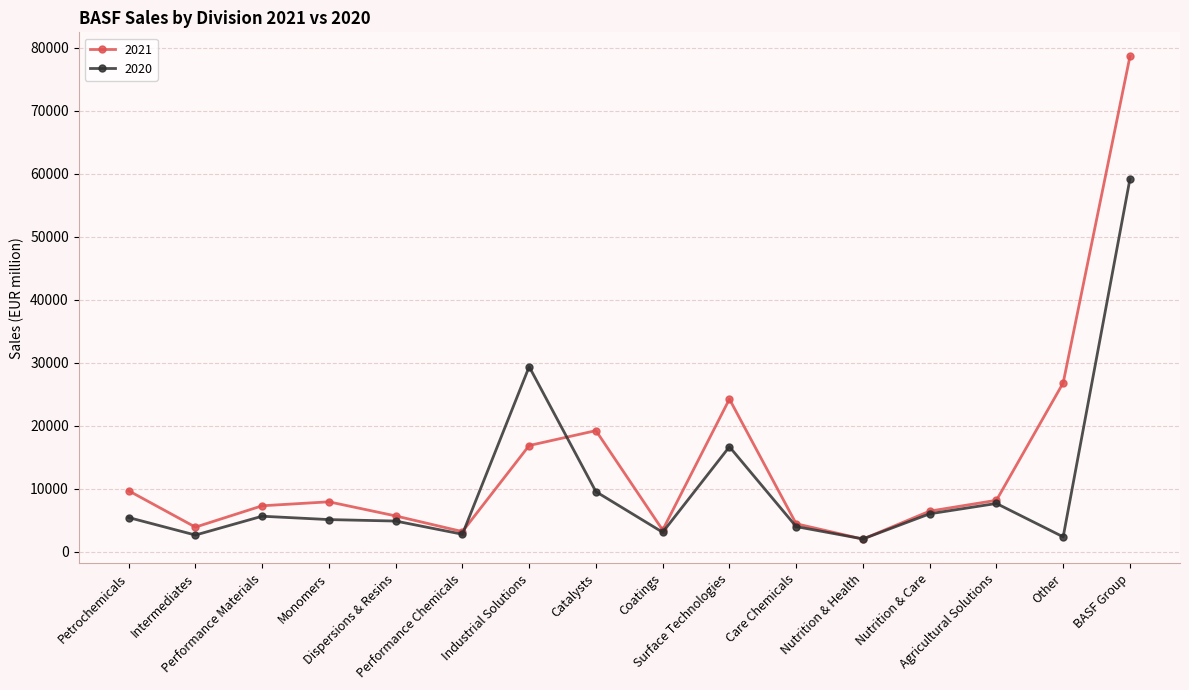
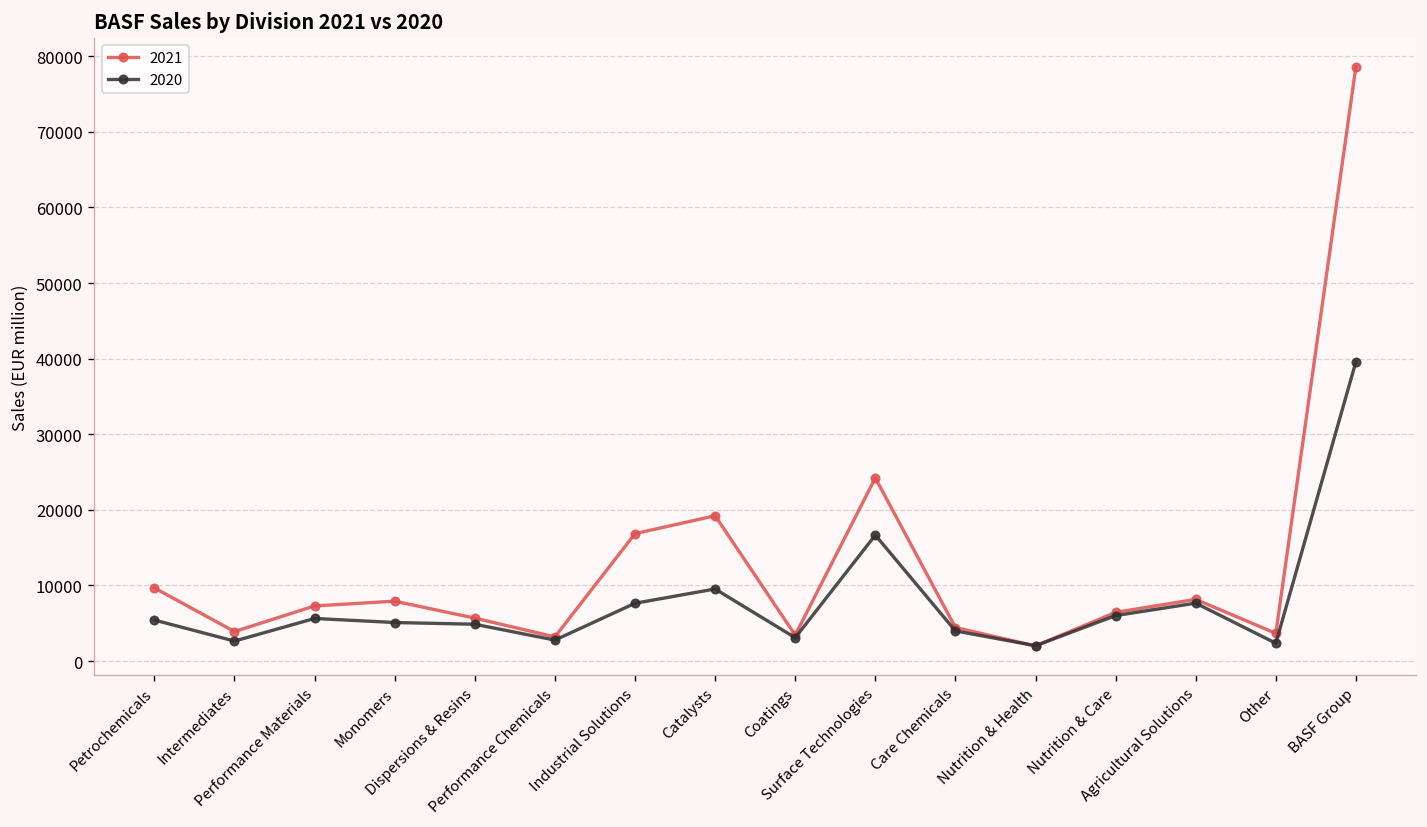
2020, Industrial Solutions: 29000 -> 8000
2021, Other: 27000 -> 4000
2020, BASF Group: 59000 -> 40000
